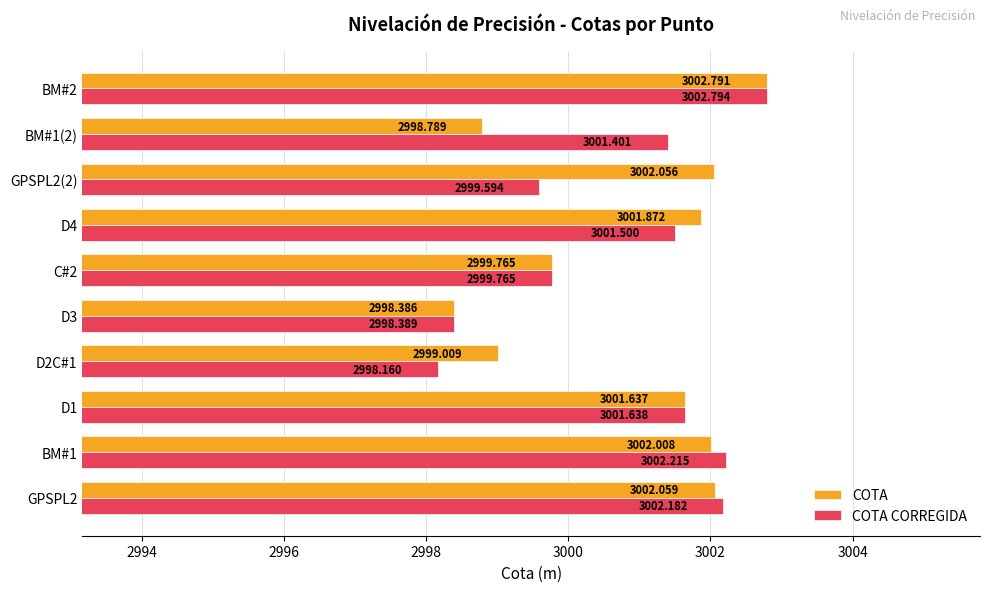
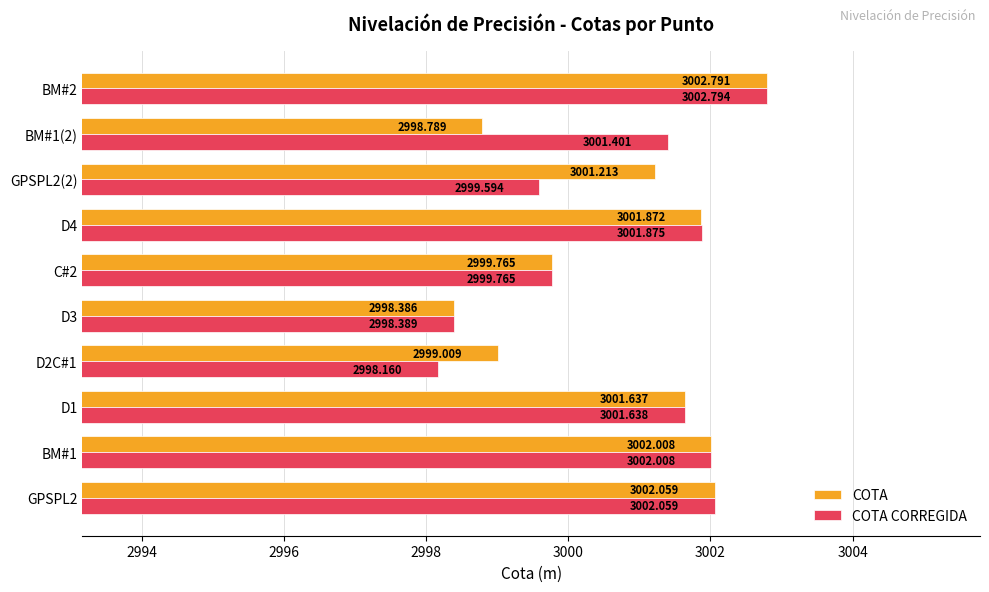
COTA, GPSPL2(2): 3002.056 -> 3001.213
COTA CORREGIDA, D4: 3001.500 -> 3001.875
COTA CORREGIDA, BM#1: 3002.215 -> 3002.008
COTA CORREGIDA, GPSPL2: 3002.182 -> 3002.059
